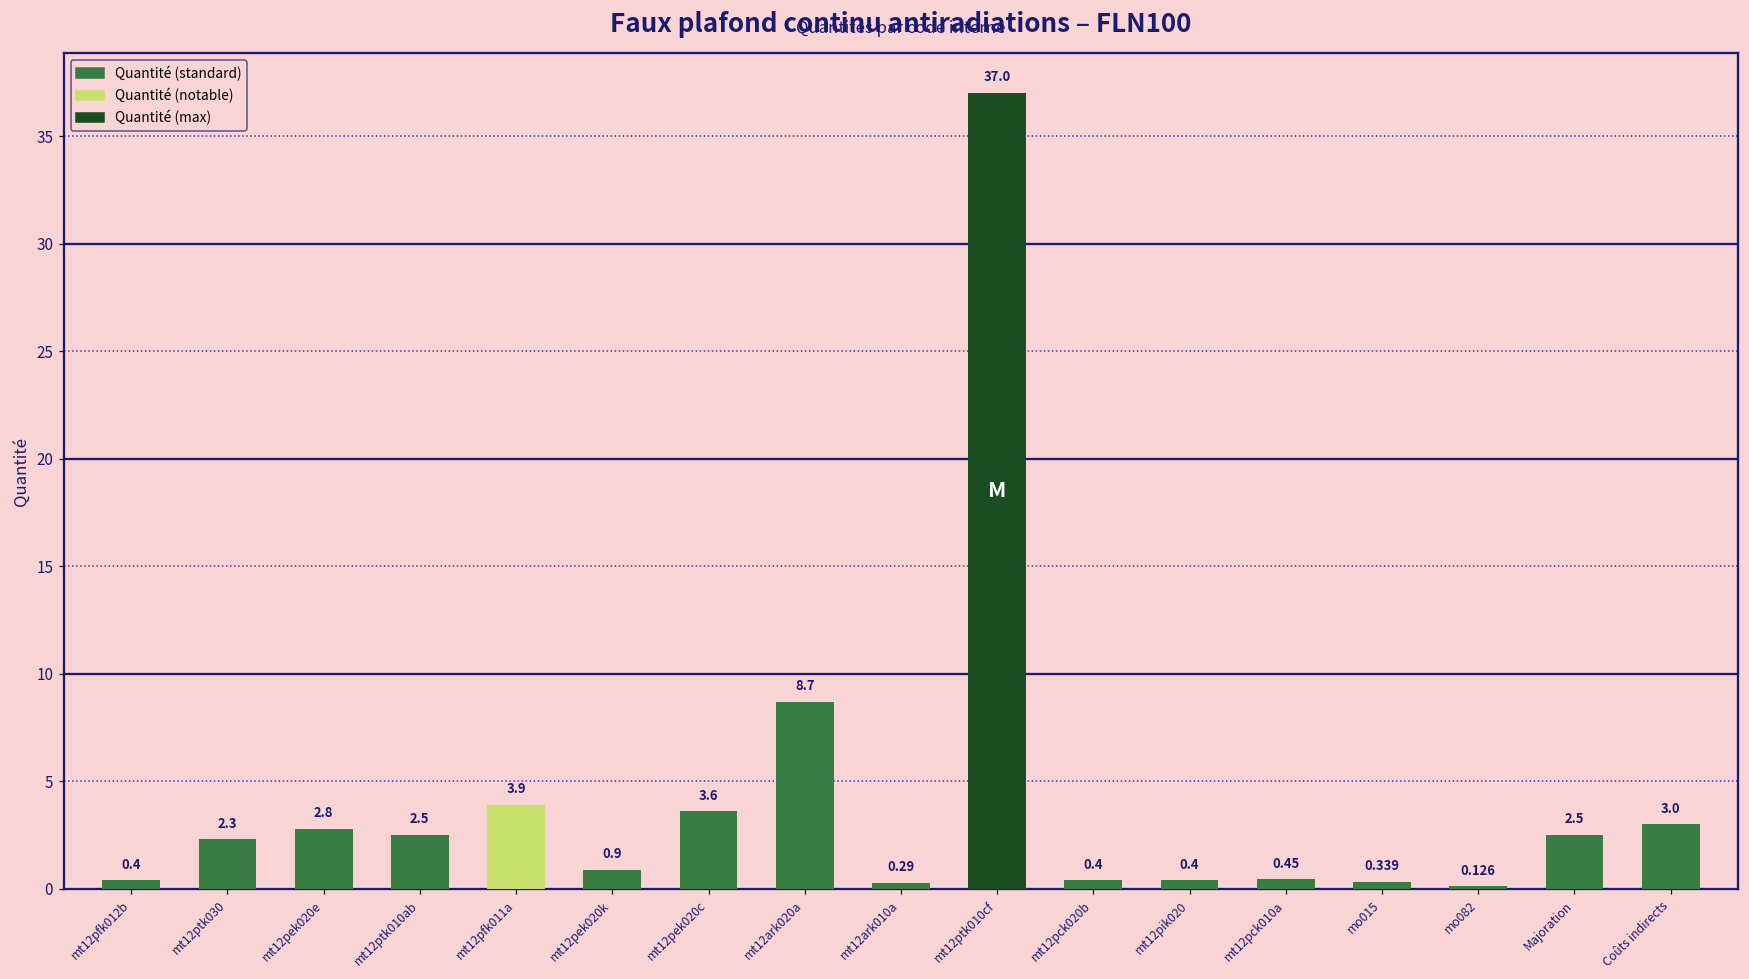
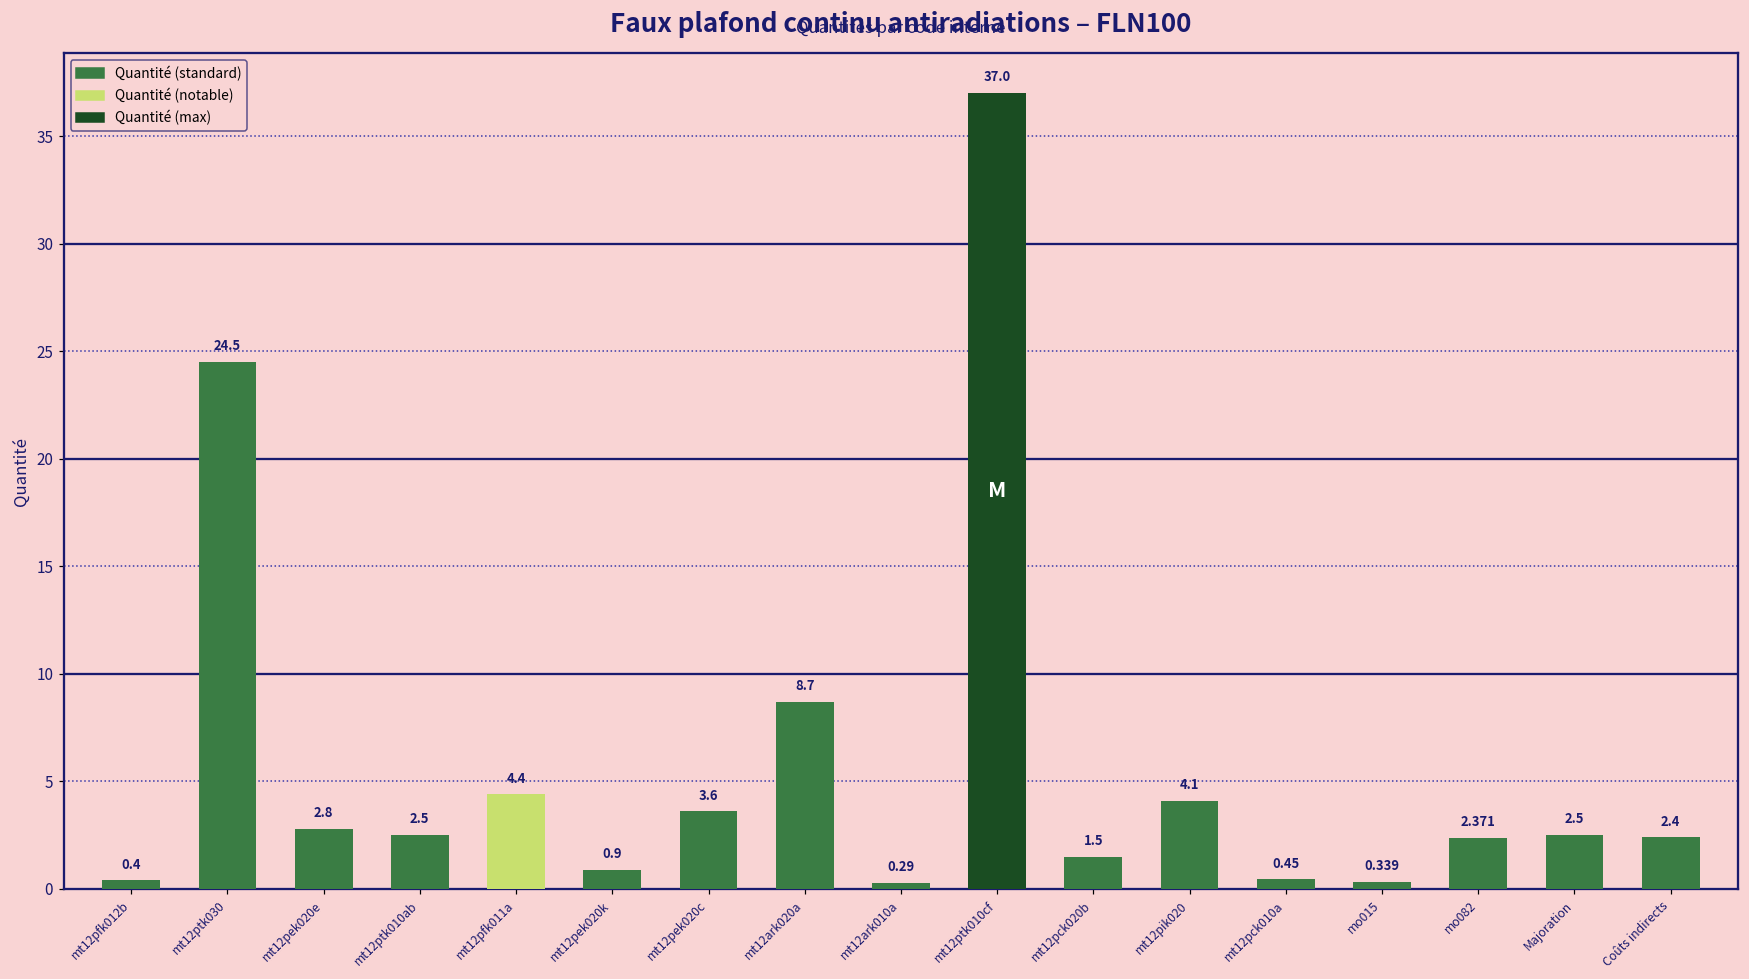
mt12ptk030: 2.3 -> 24.5
mt12pfk011a: 3.9 -> 4.4
mt12pck020b: 0.4 -> 1.5
mt12pik020: 0.4 -> 4.1
mo082: 0.126 -> 2.371
Coûts indirects: 3.0 -> 2.4
